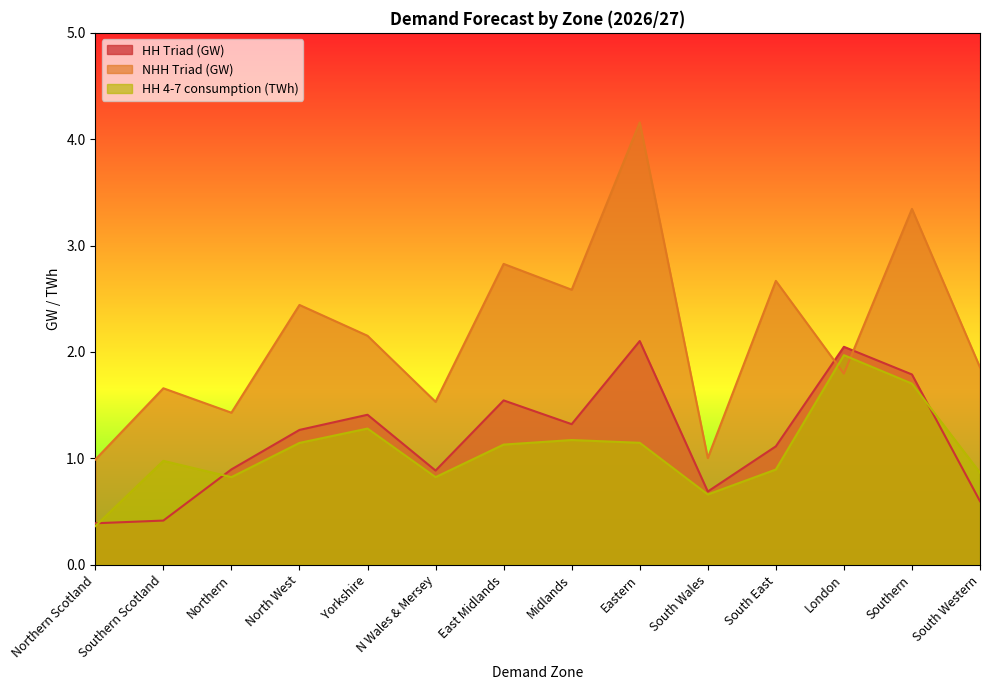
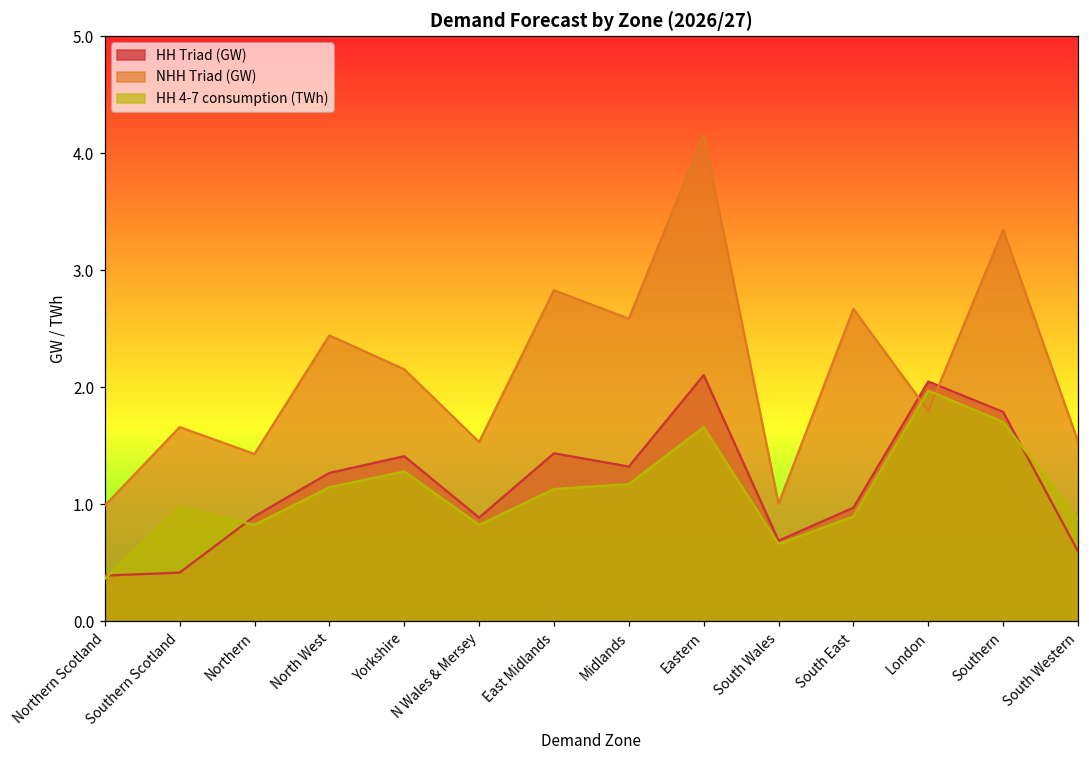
HH Triad (GW), East Midlands: 1.54 -> 1.43
HH 4-7 consumption (TWh), Eastern: 1.15 -> 1.66
HH Triad (GW), South East: 1.11 -> 0.97
NHH Triad (GW), South Western: 1.86 -> 1.54
